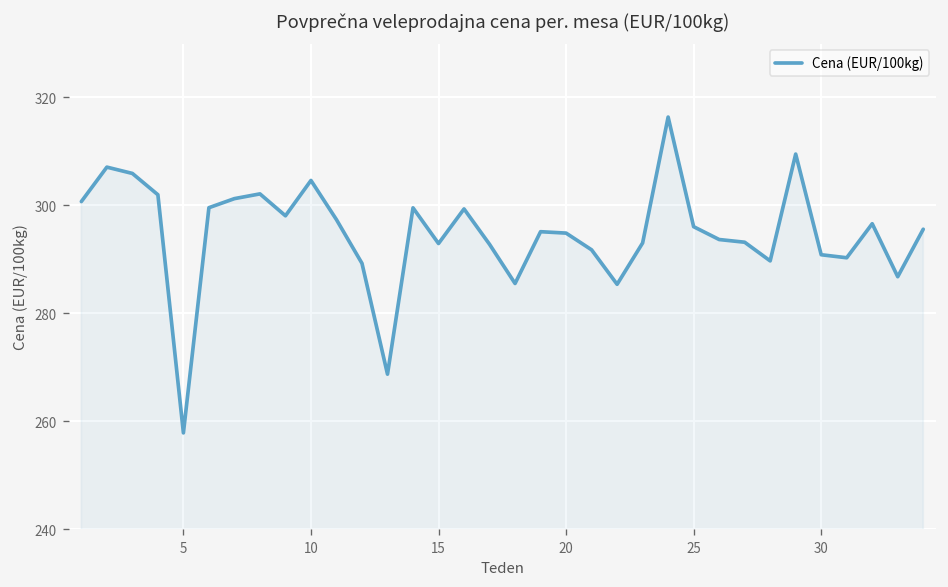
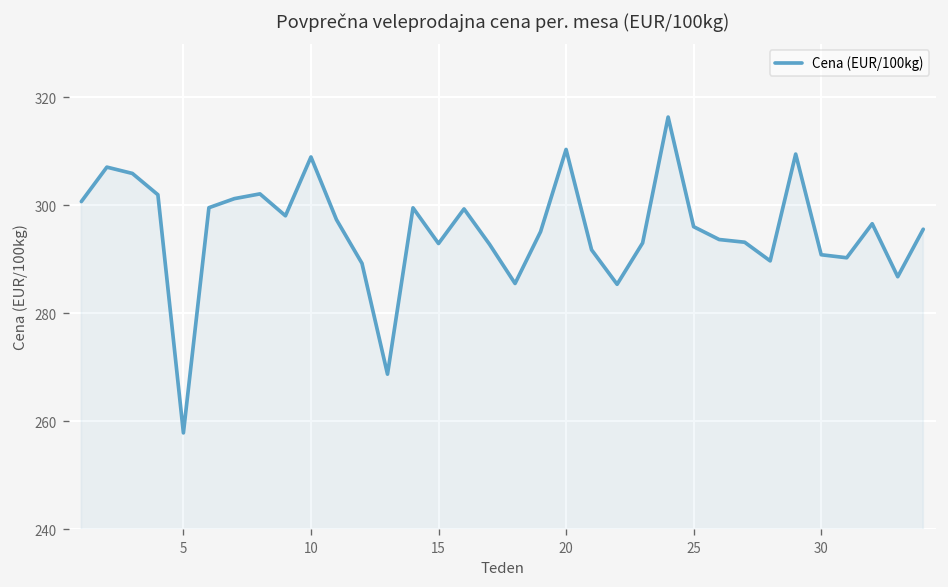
10: 305 -> 309
20: 295 -> 310
